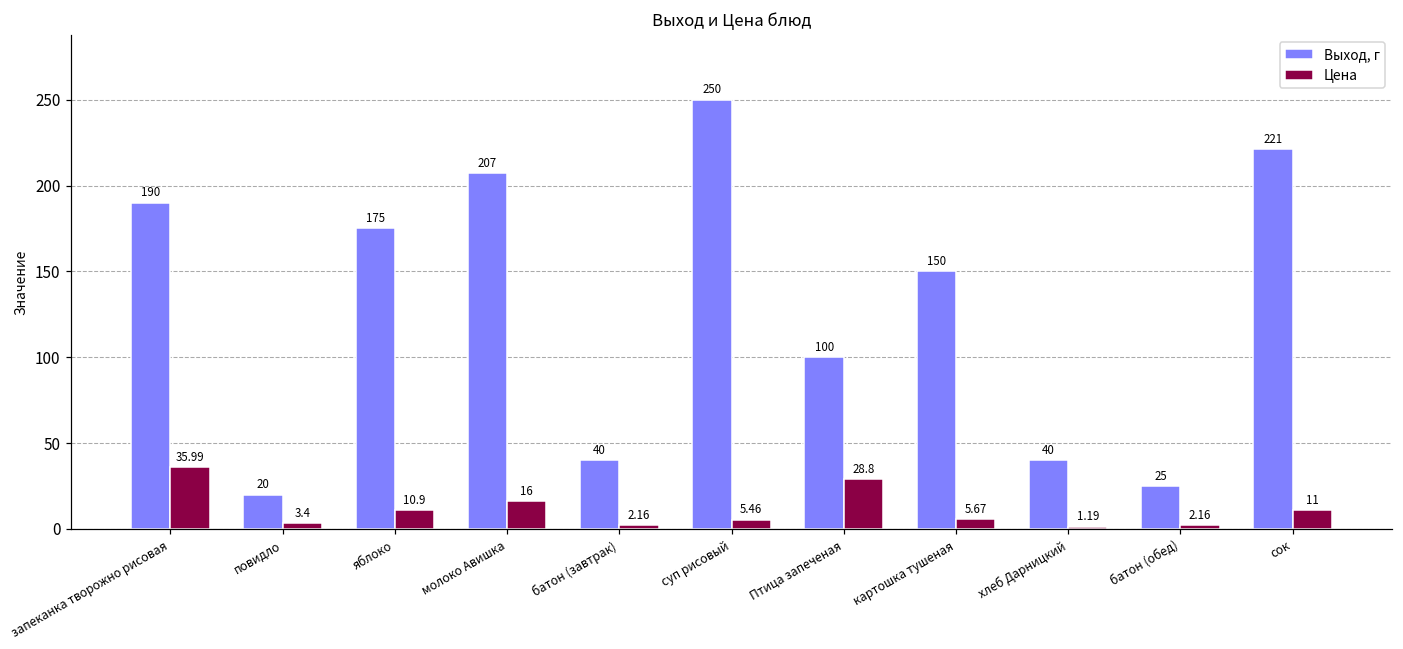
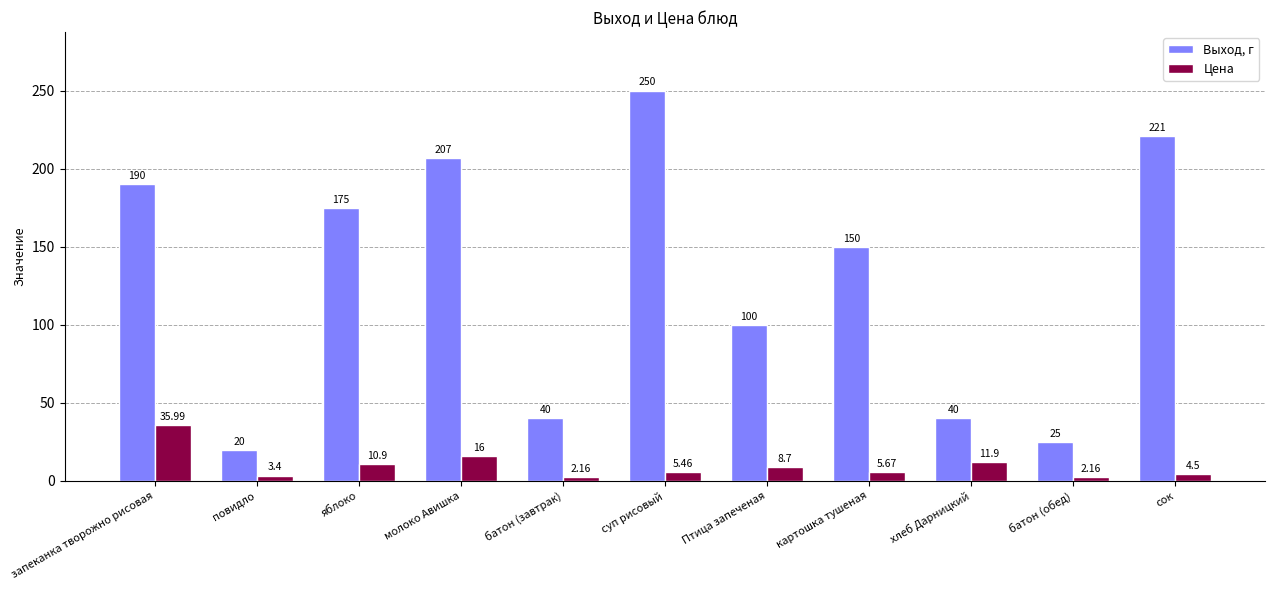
Цена, Птица запеченая: 28.8 -> 8.7
Цена, хлеб Дарницкий: 1.19 -> 11.9
Цена, сок: 11 -> 4.5
